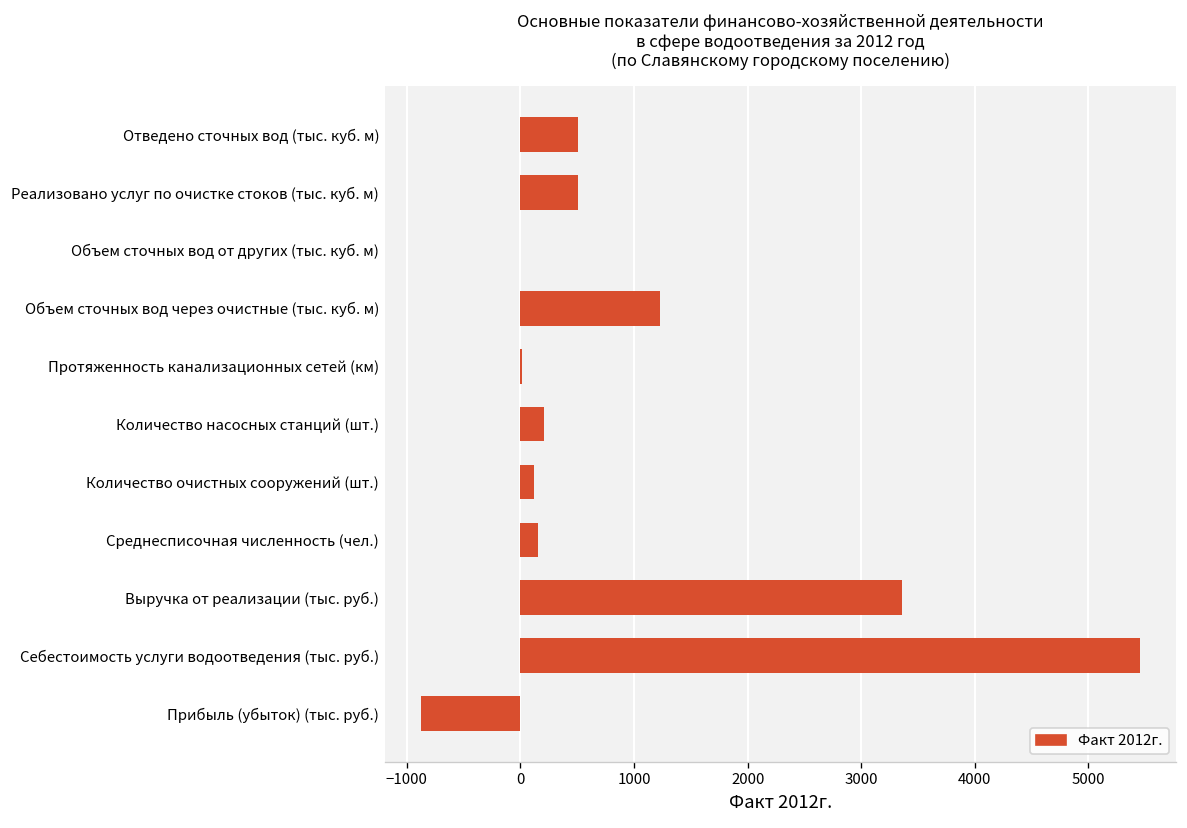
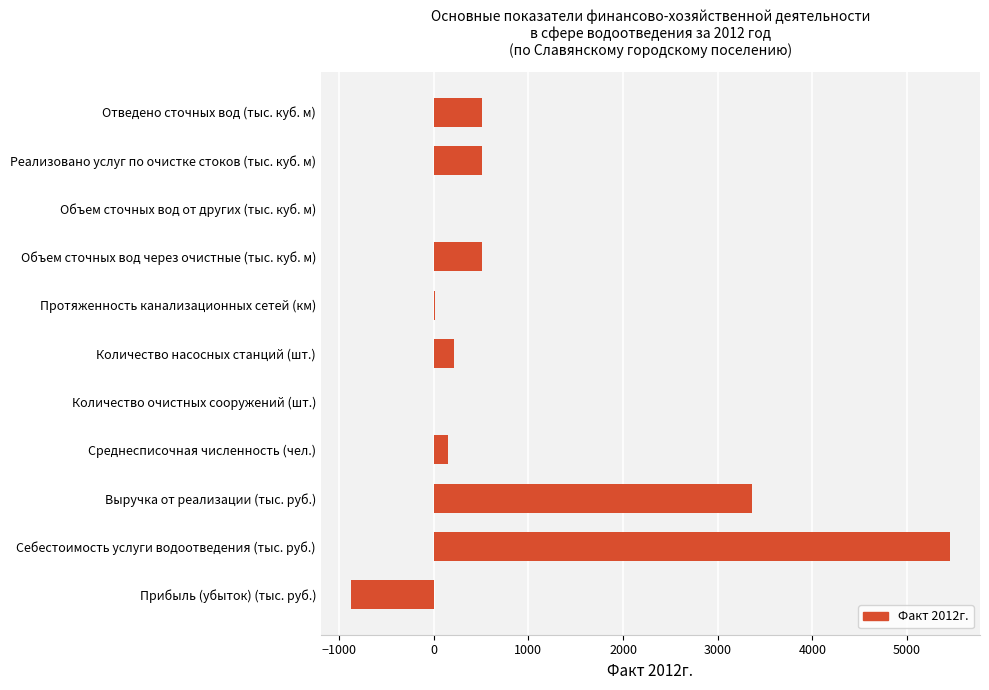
Объем сточных вод через очистные (тыс. куб. м): 1200 -> 500
Количество очистных сооружений (шт.): 100 -> 0
